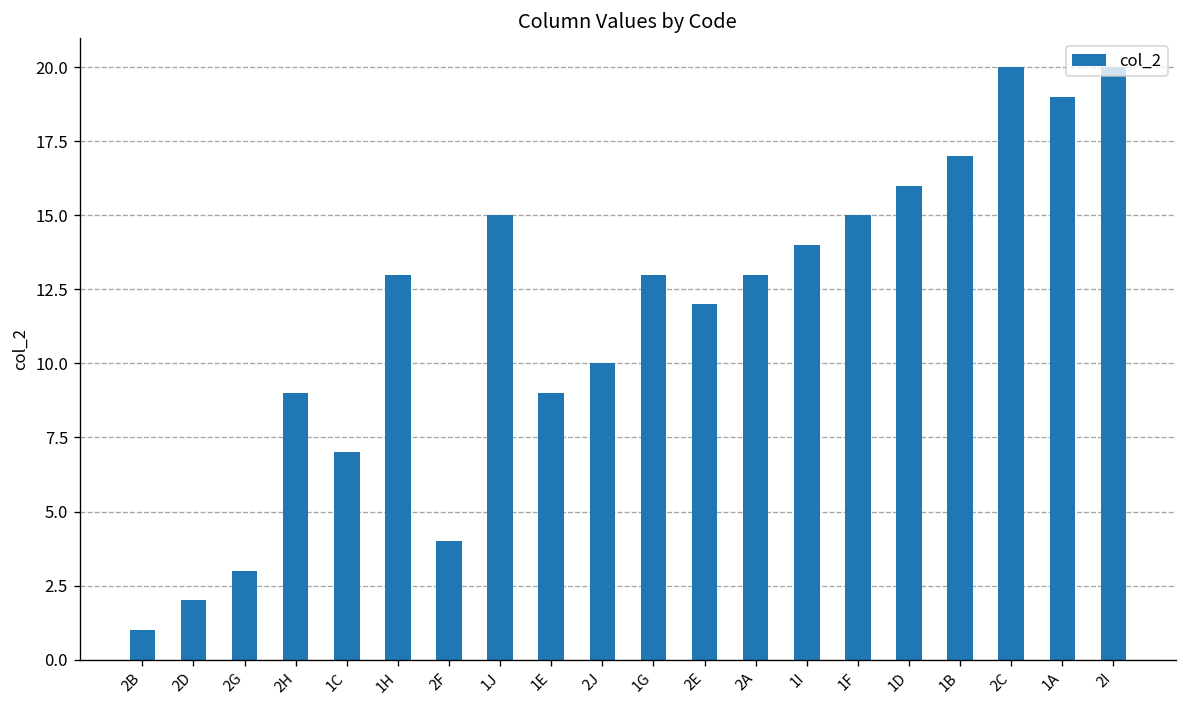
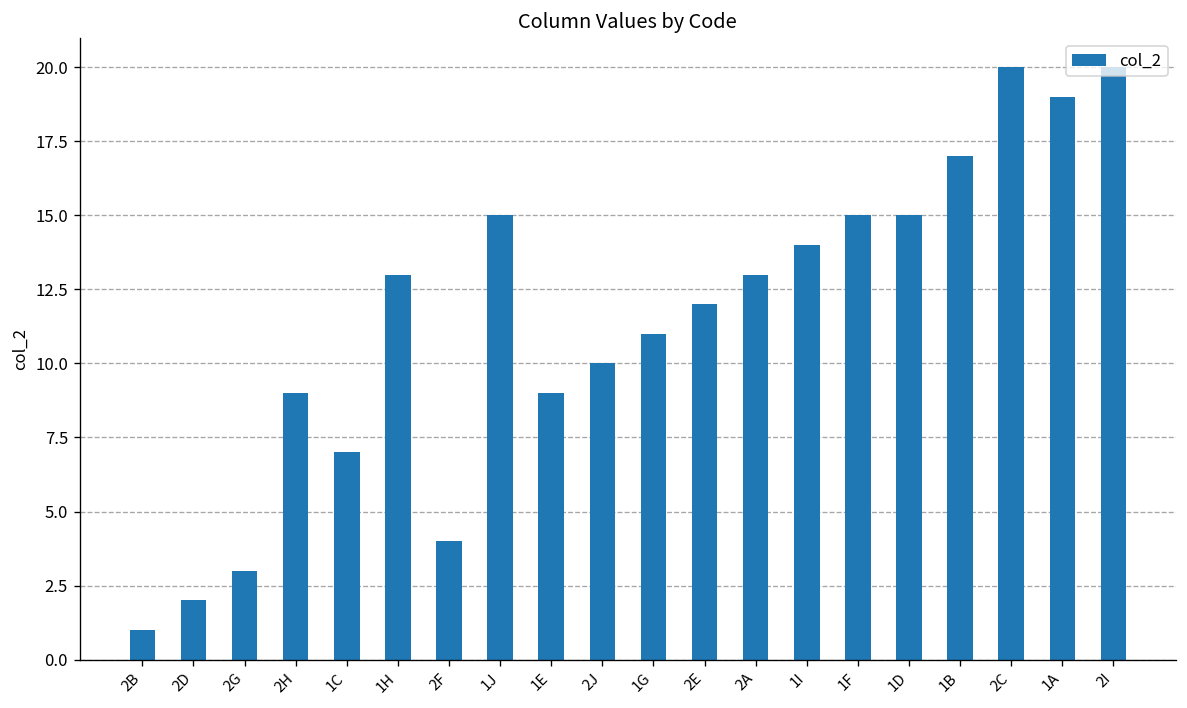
1G: 13 -> 11
1D: 16 -> 15
